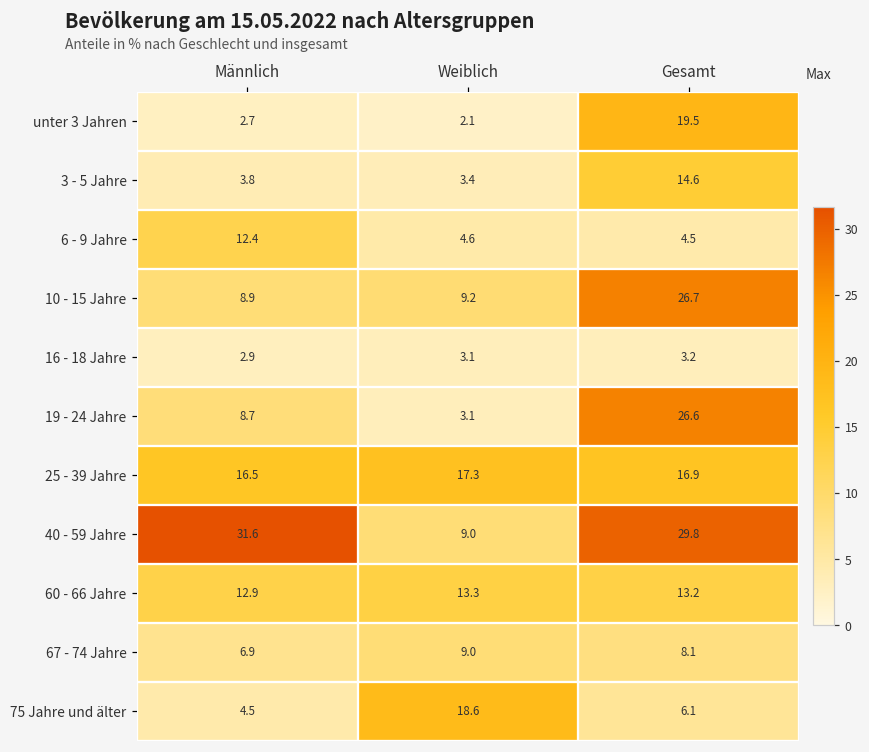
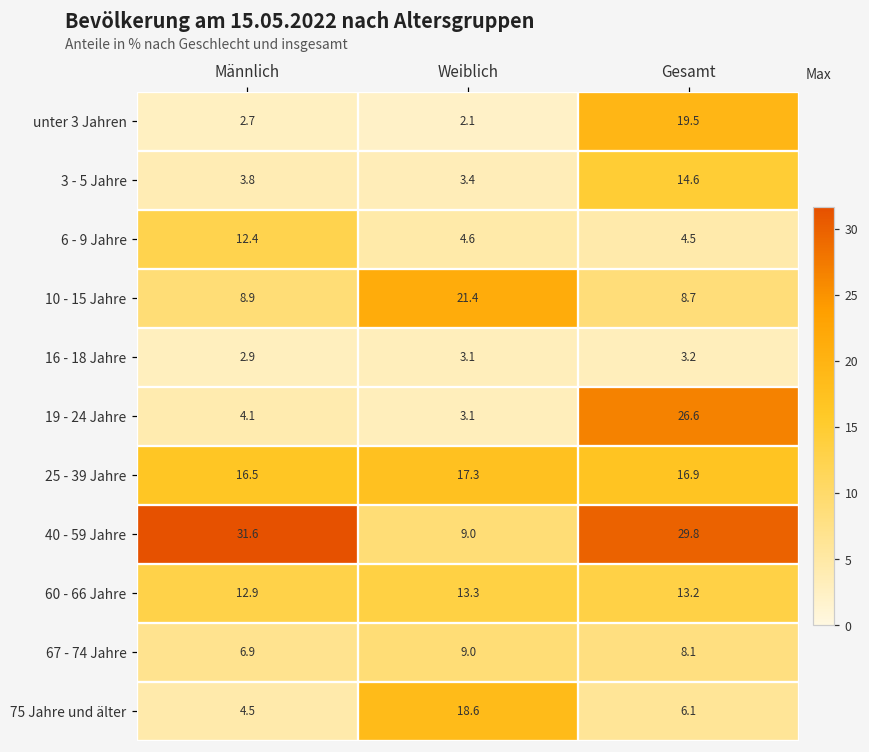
10 - 15 Jahre, Weiblich: 9.2 -> 21.4
10 - 15 Jahre, Gesamt: 26.7 -> 8.7
19 - 24 Jahre, Männlich: 8.7 -> 4.1
